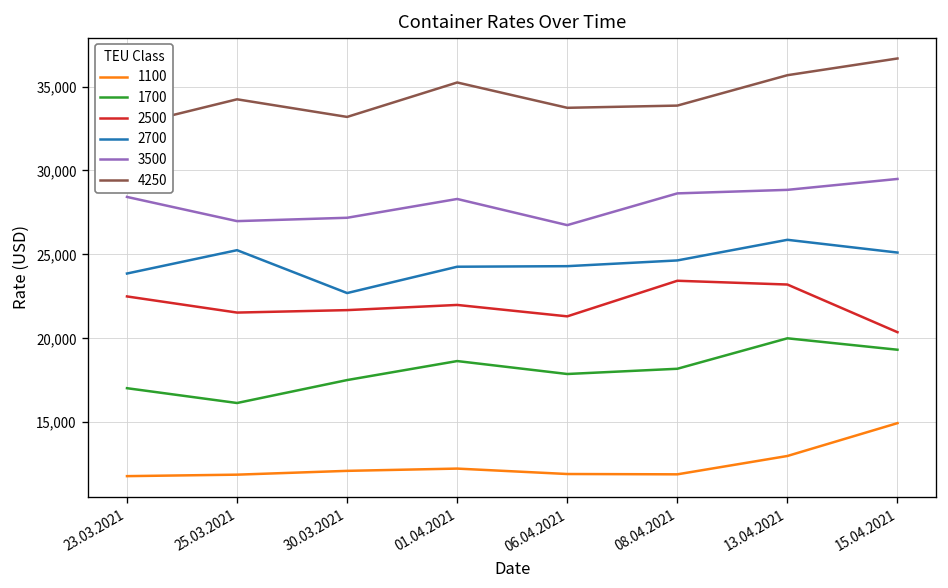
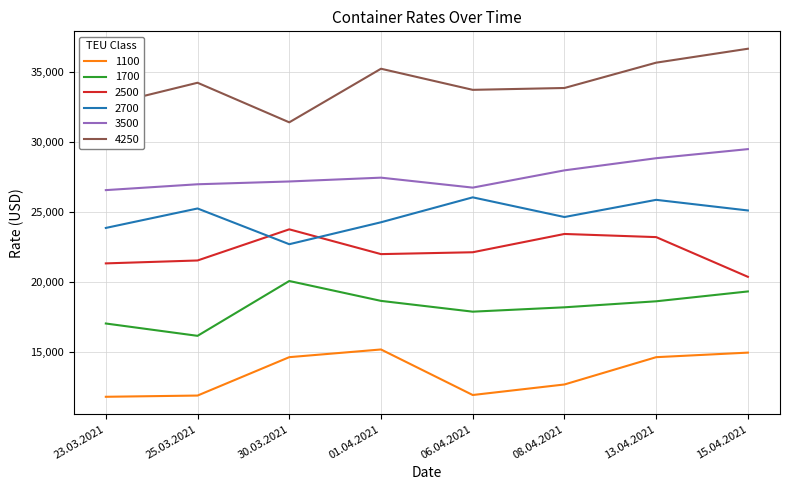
2500, 23.03.2021: 22,500 -> 21,300
3500, 23.03.2021: 28,400 -> 26,600
1100, 30.03.2021: 12,100 -> 14,600
1700, 30.03.2021: 17,500 -> 20,100
2500, 30.03.2021: 21,700 -> 23,800
4250, 30.03.2021: 33,200 -> 31,400
1100, 01.04.2021: 12,200 -> 15,200
3500, 01.04.2021: 28,300 -> 27,500
2500, 06.04.2021: 21,300 -> 22,100
2700, 06.04.2021: 24,300 -> 26,000
1100, 08.04.2021: 11,900 -> 12,700
3500, 08.04.2021: 28,600 -> 28,000
1100, 13.04.2021: 13,000 -> 14,600
1700, 13.04.2021: 20,000 -> 18,600
